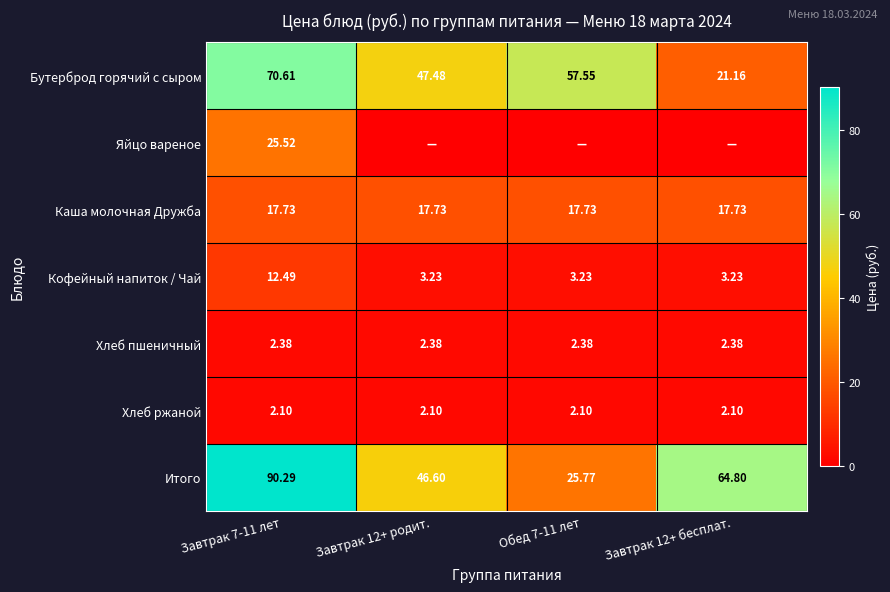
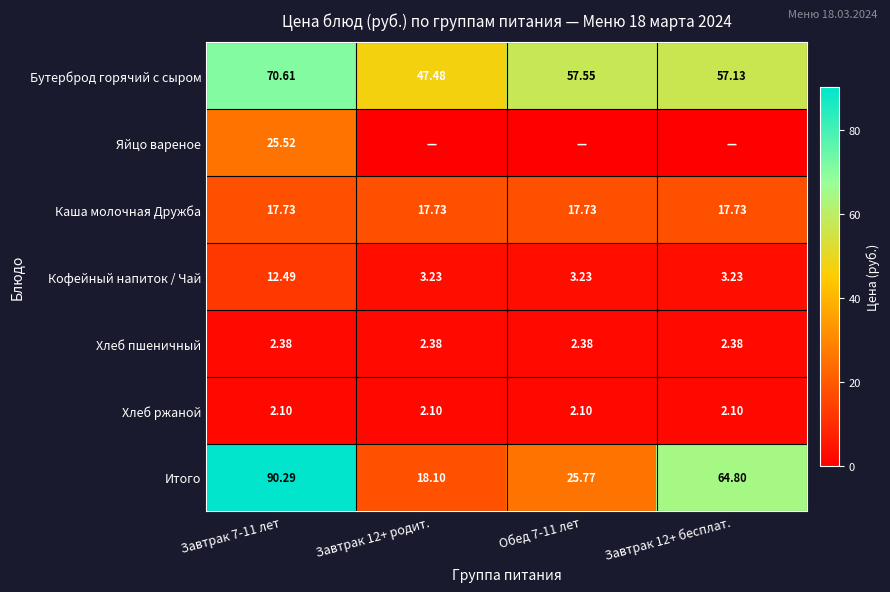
Бутерброд горячий с сыром, Завтрак 12+ бесплат.: 21.16 -> 57.13
Итого, Завтрак 12+ родит.: 46.60 -> 18.10
